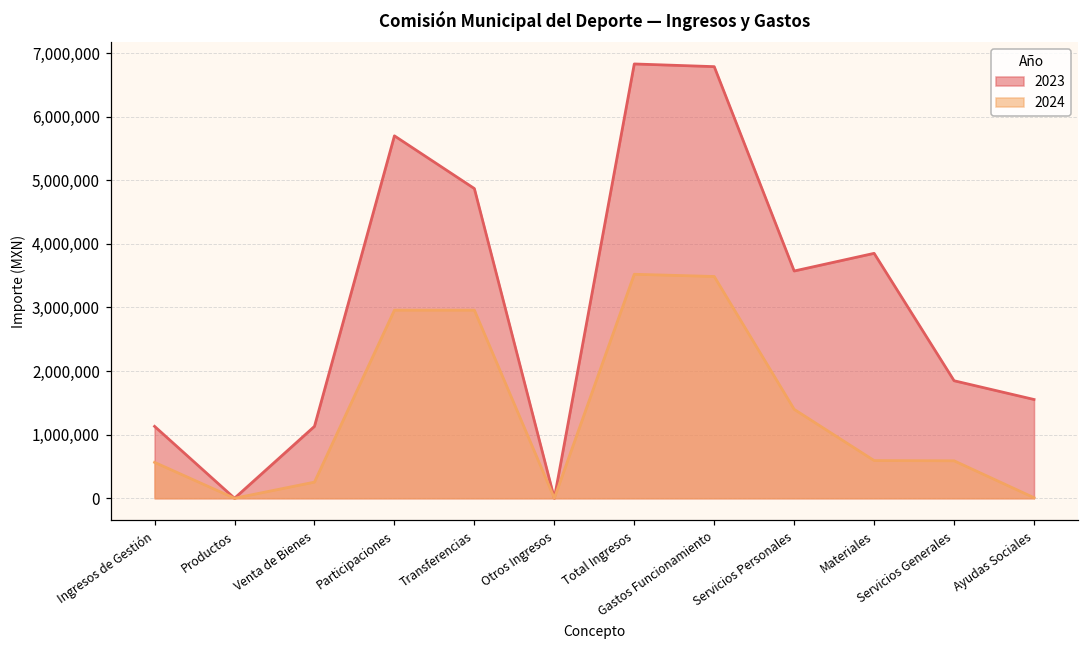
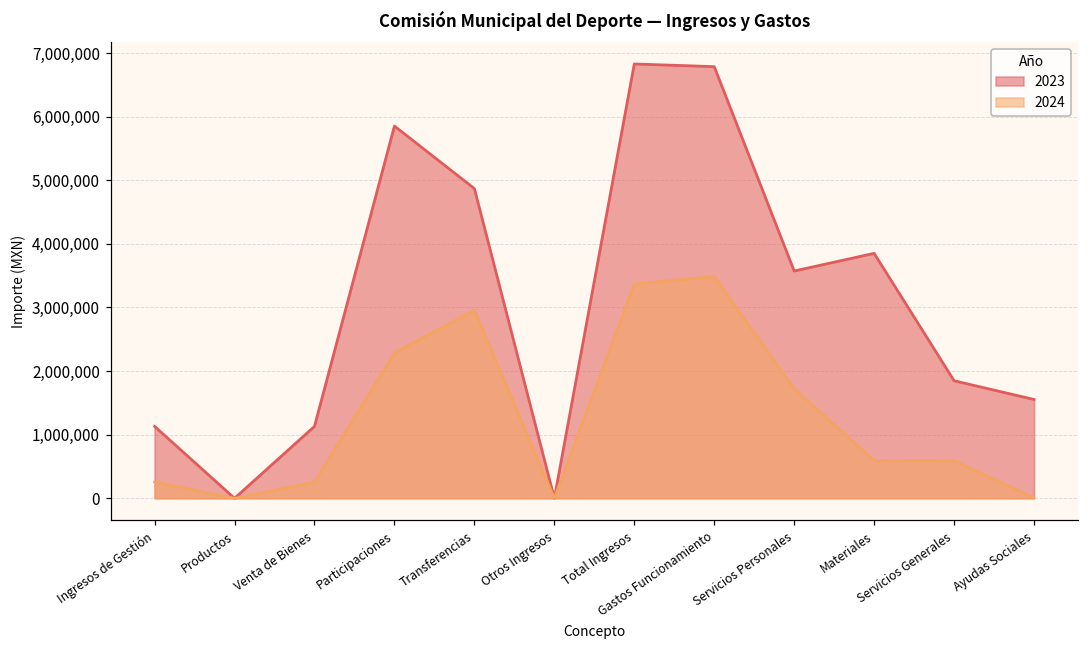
2024, Ingresos de Gestión: 600,000 -> 300,000
2023, Participaciones: 5,700,000 -> 5,900,000
2024, Participaciones: 3,000,000 -> 2,300,000
2024, Total Ingresos: 3,500,000 -> 3,400,000
2024, Servicios Personales: 1,400,000 -> 1,700,000
